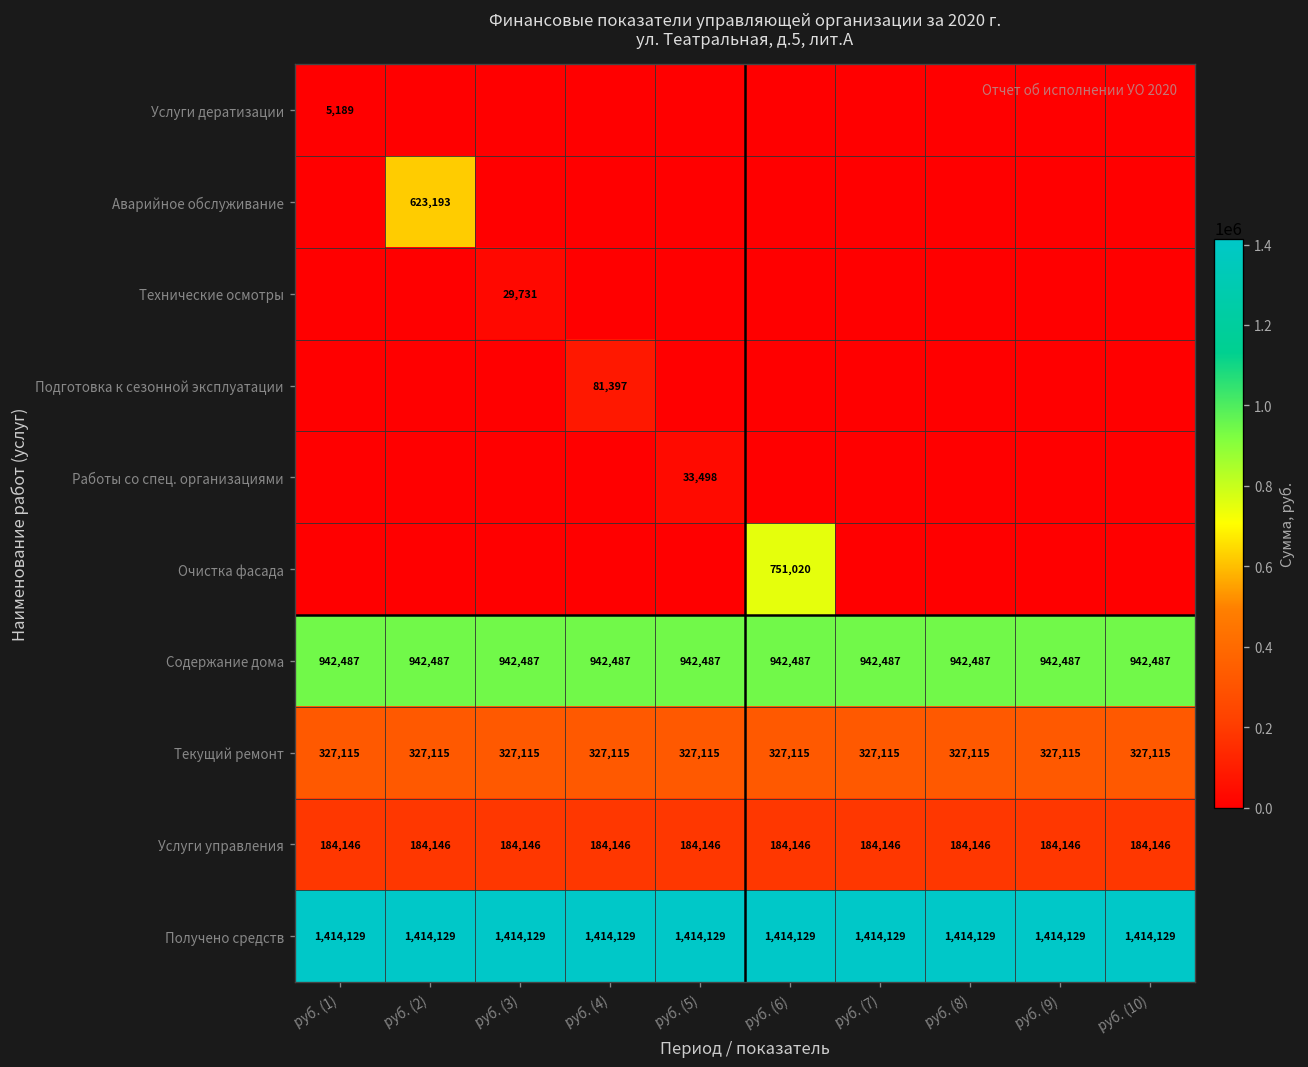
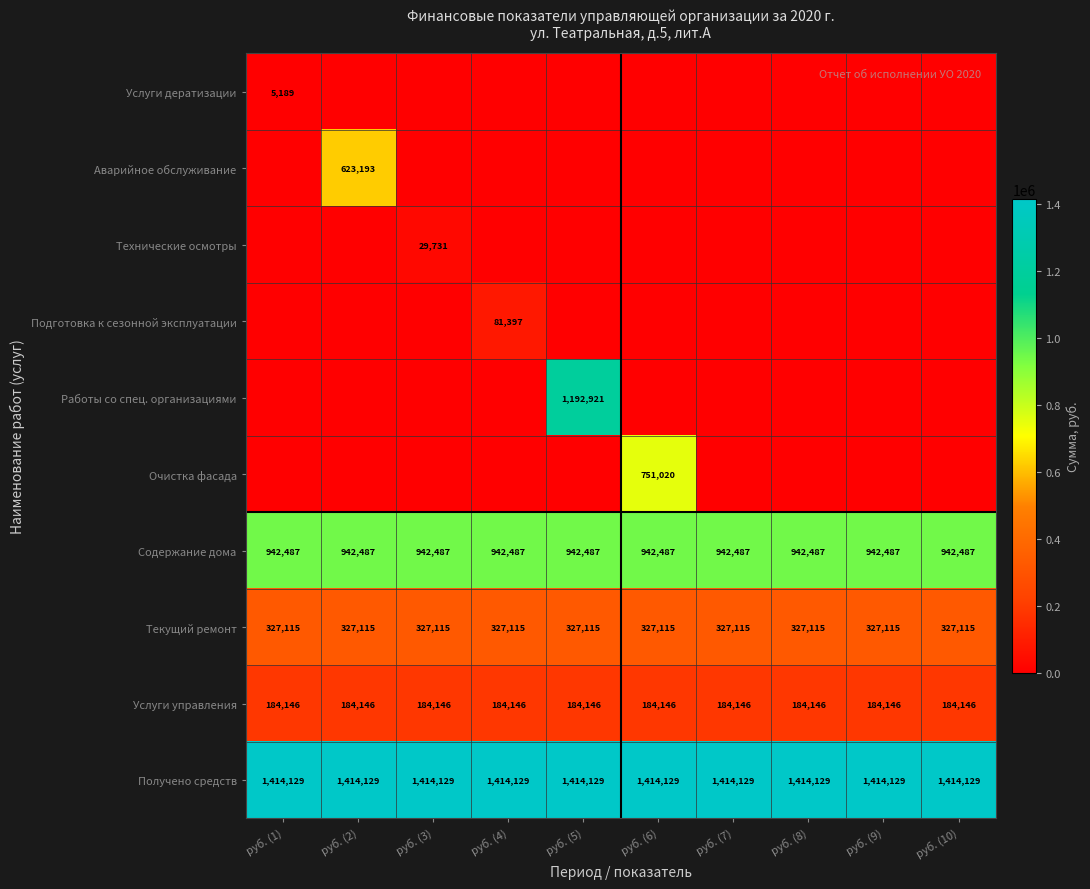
Работы со спец. организациями, руб. (5): 33,498 -> 1,192,921
